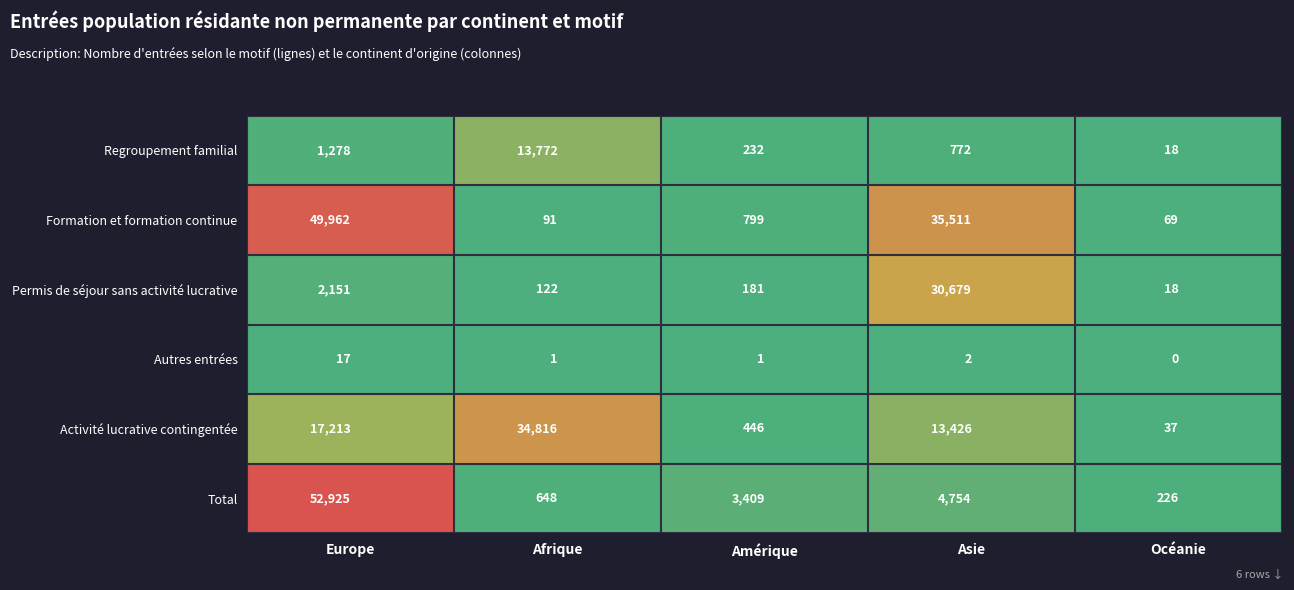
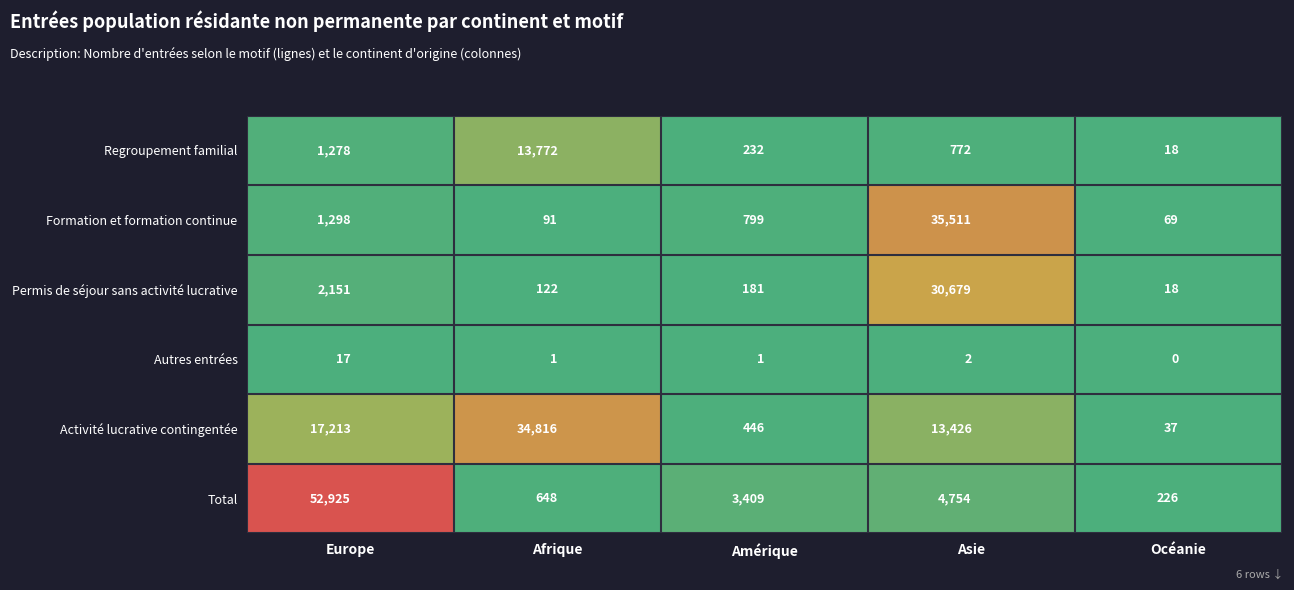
Formation et formation continue, Europe: 49,962 -> 1,298
